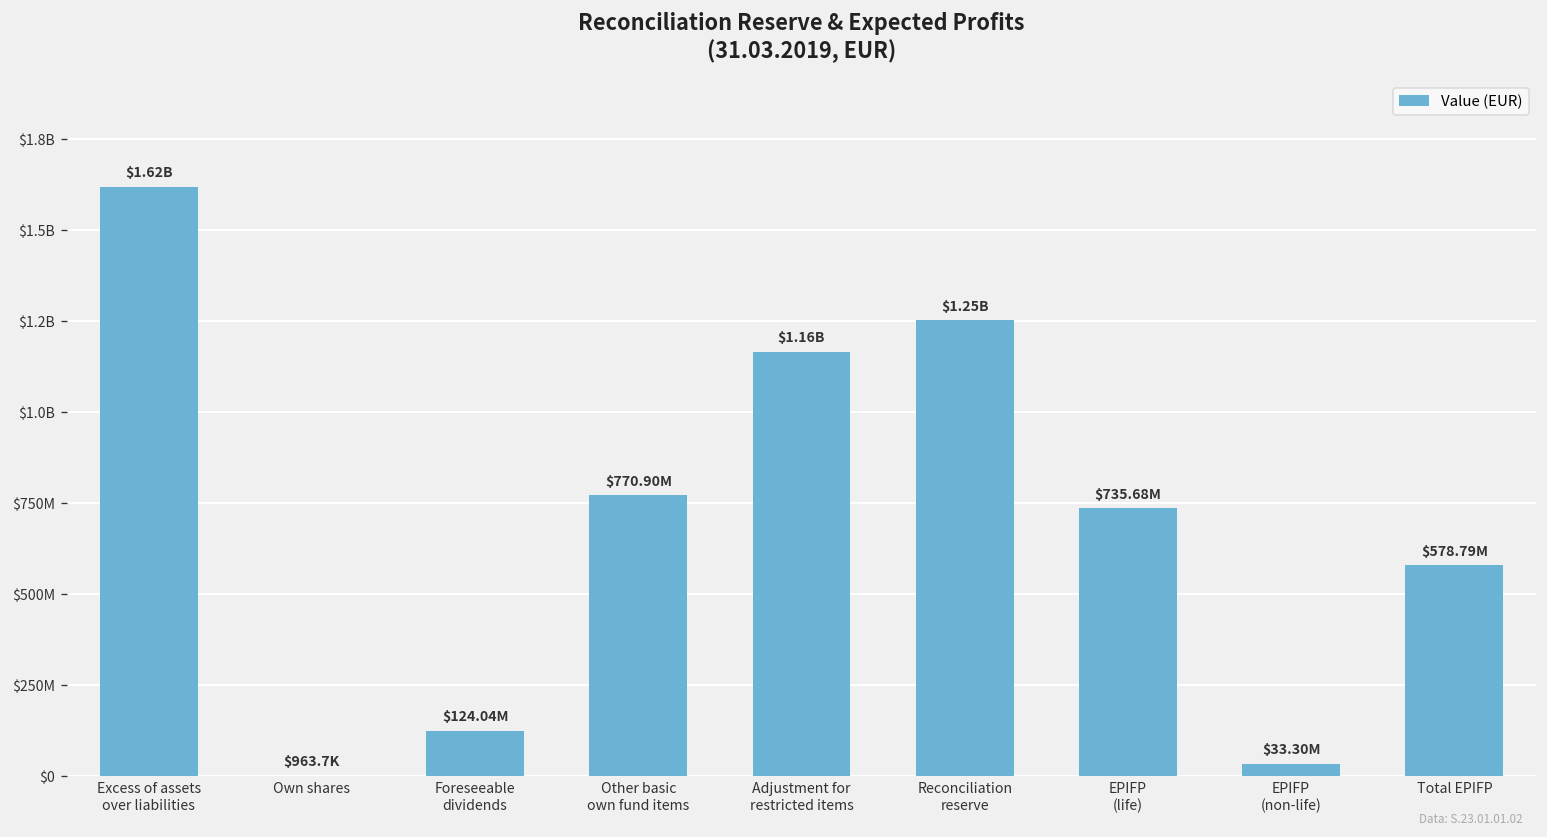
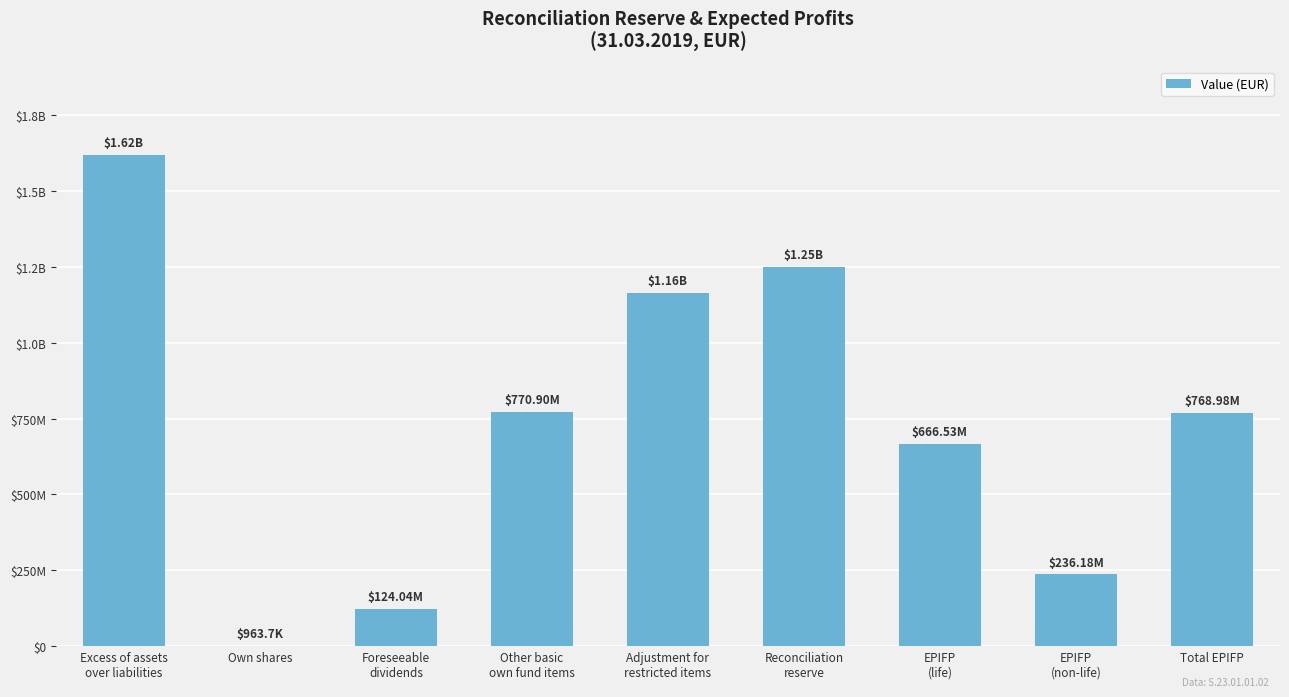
EPIFP (life): $735.68M -> $666.53M
EPIFP (non-life): $33.30M -> $236.18M
Total EPIFP: $578.79M -> $768.98M
